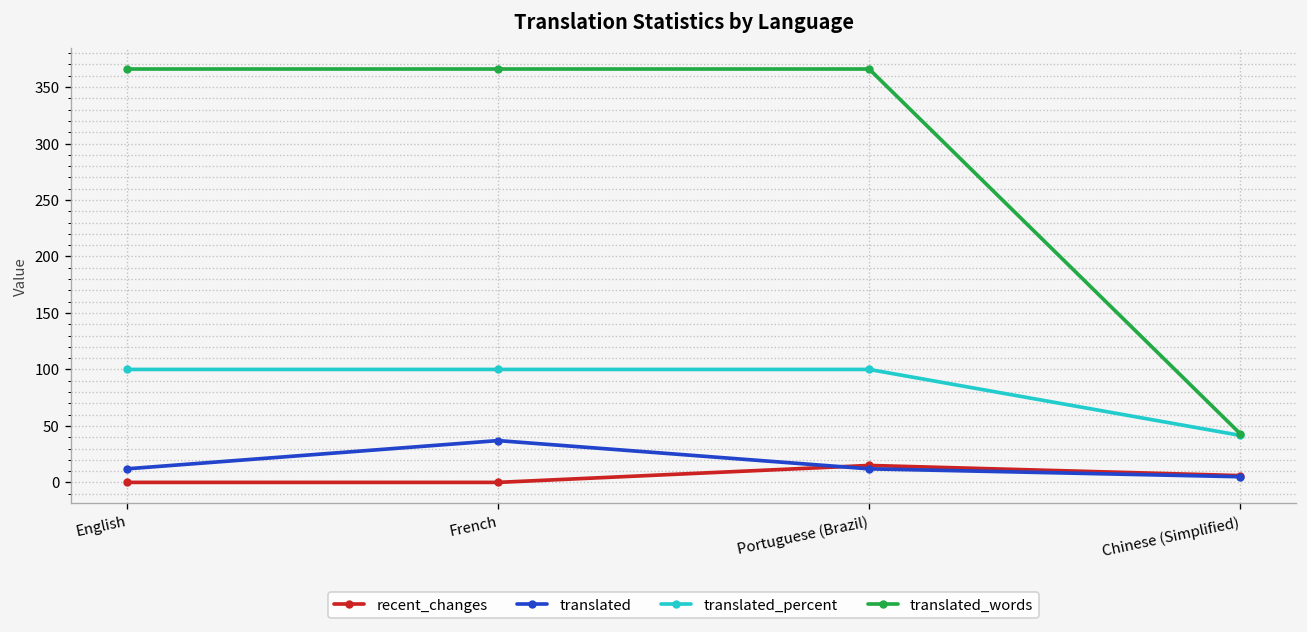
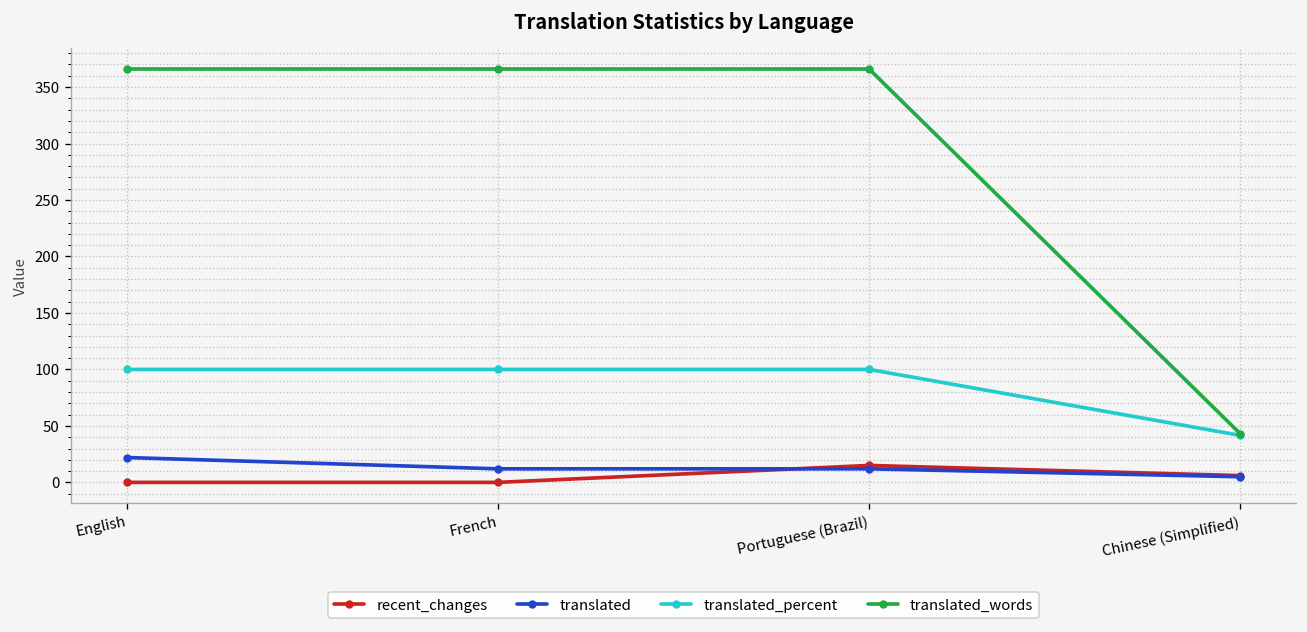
translated, English: 10 -> 20
translated, French: 40 -> 10
